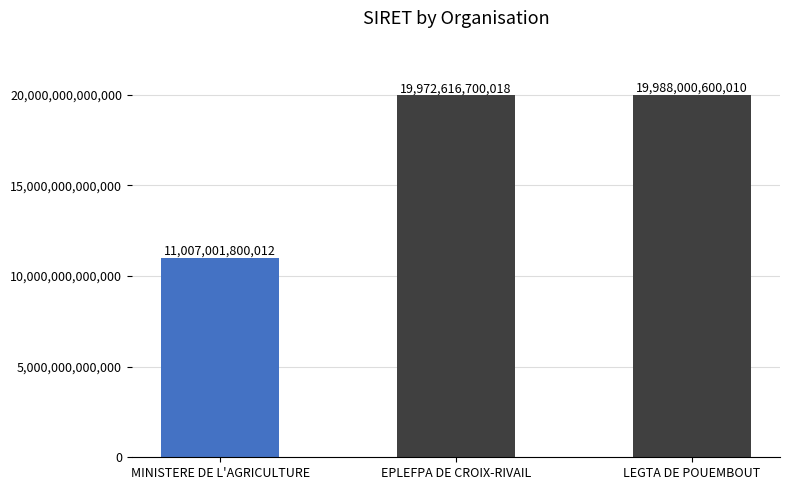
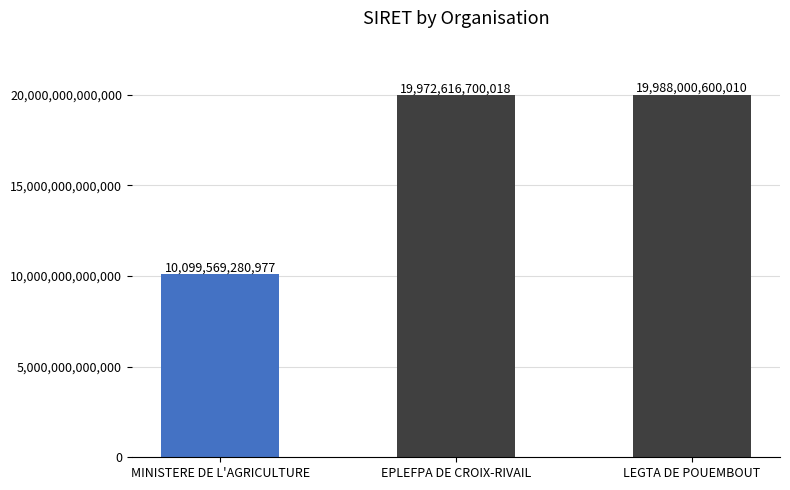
MINISTERE DE L'AGRICULTURE: 11,007,001,800,012 -> 10,099,569,280,977
